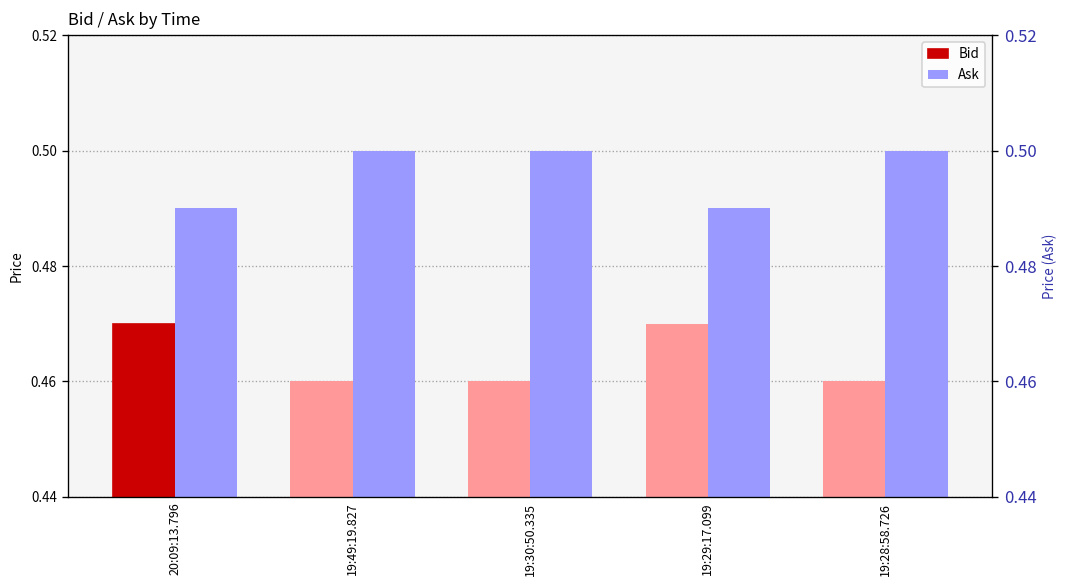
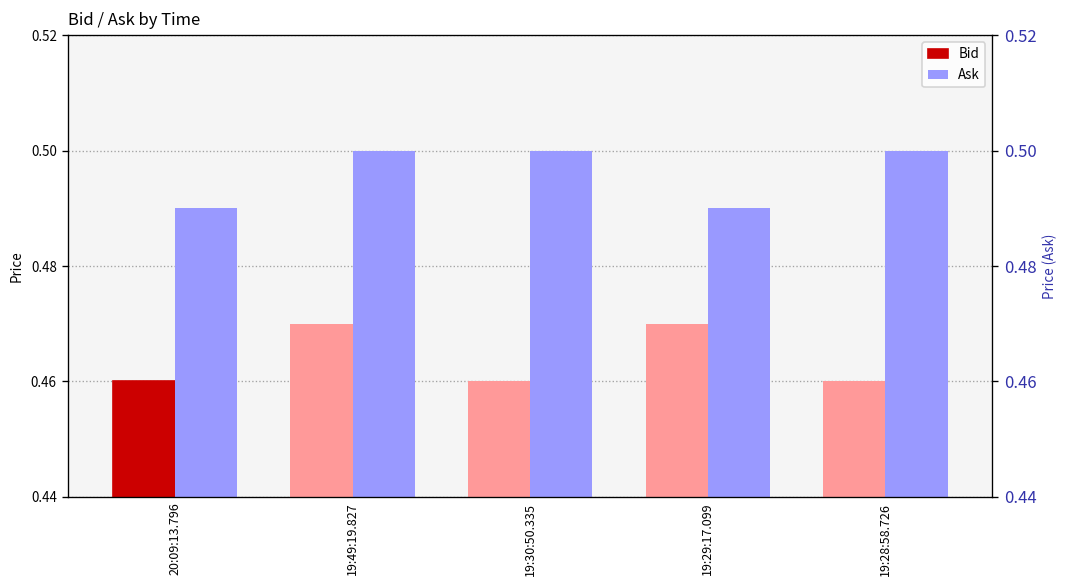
Bid, 20:09:13.796: 0.47 -> 0.46
Bid, 19:49:19.827: 0.46 -> 0.47
